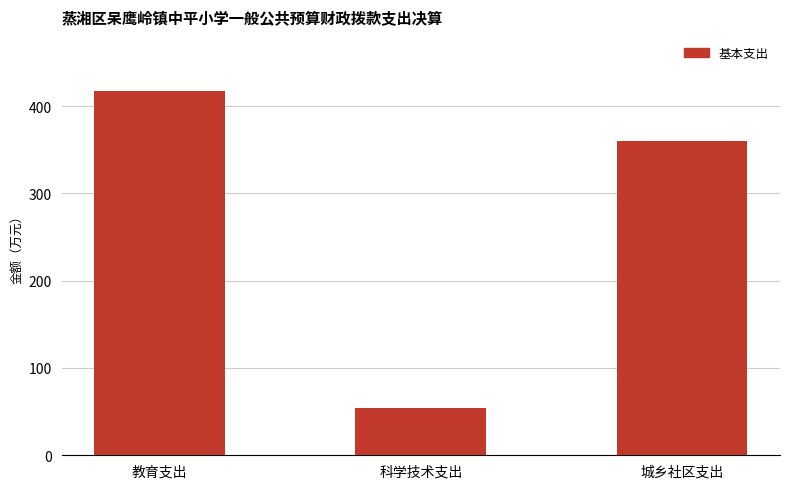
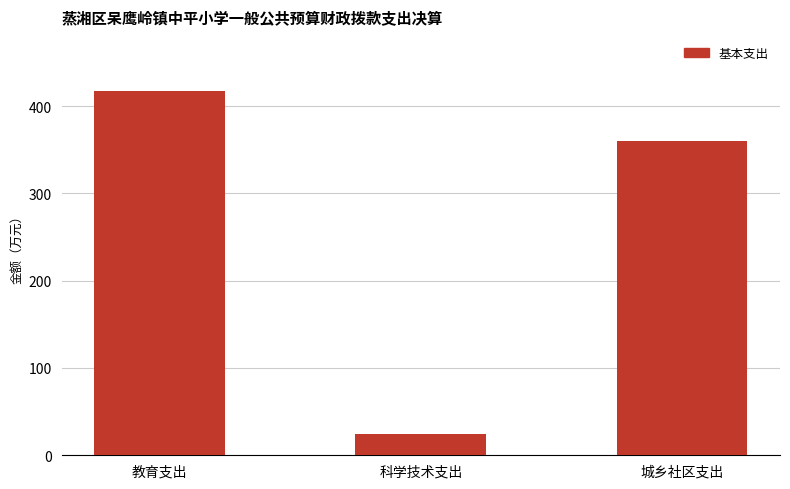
科学技术支出: 50 -> 20
